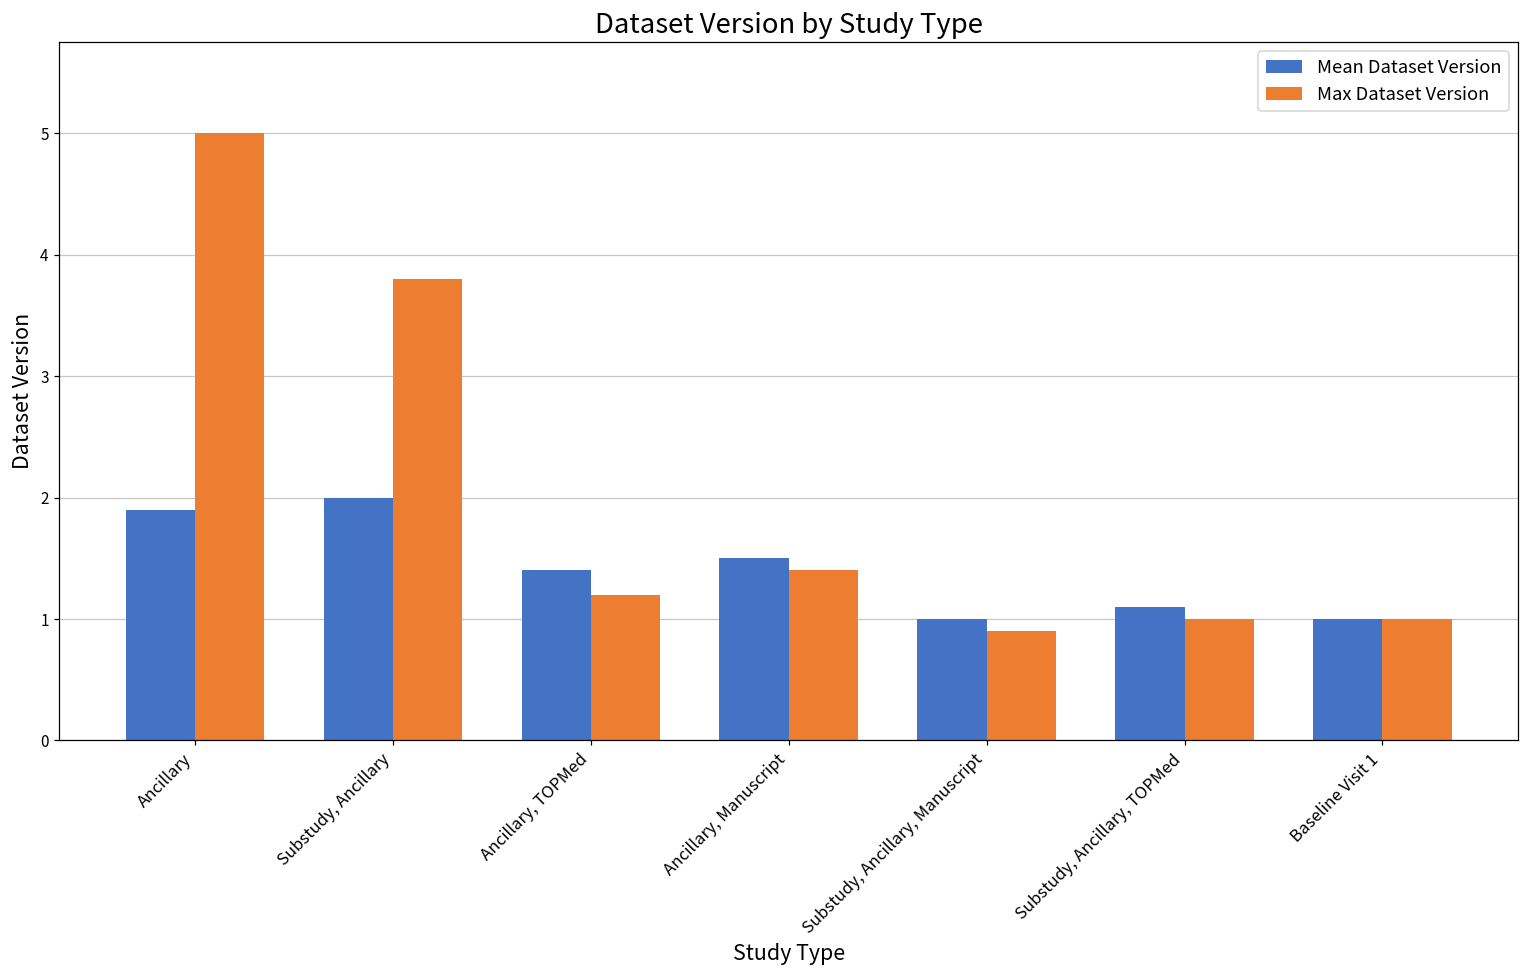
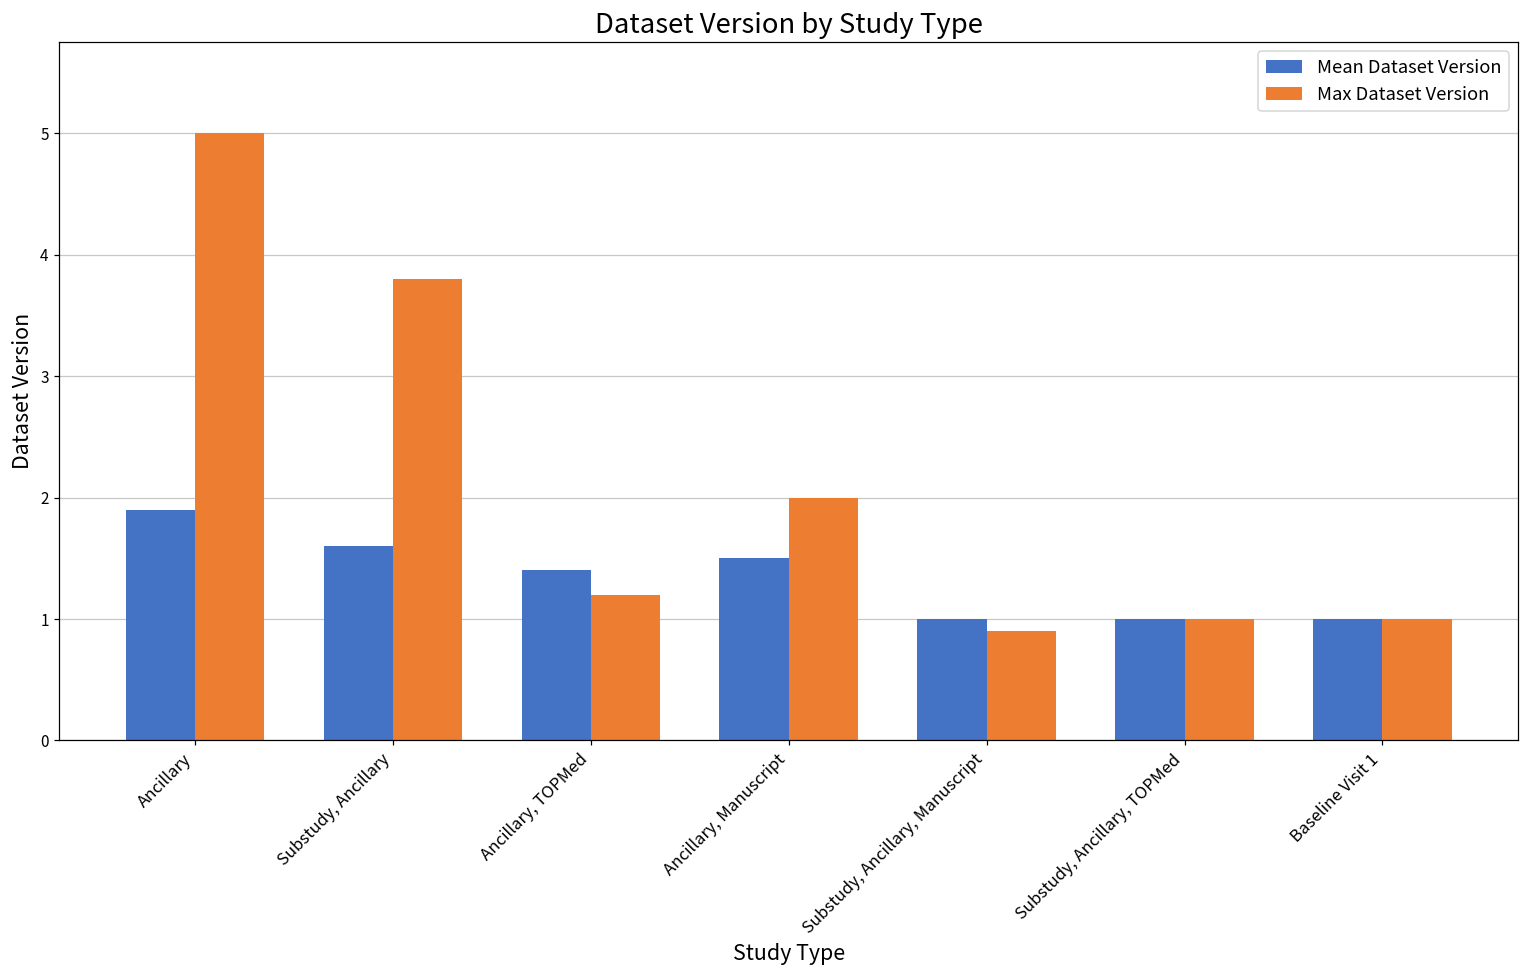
Mean Dataset Version, Substudy, Ancillary: 2.0 -> 1.6
Max Dataset Version, Ancillary, Manuscript: 1.4 -> 2.0
Mean Dataset Version, Substudy, Ancillary, TOPMed: 1.1 -> 1.0
